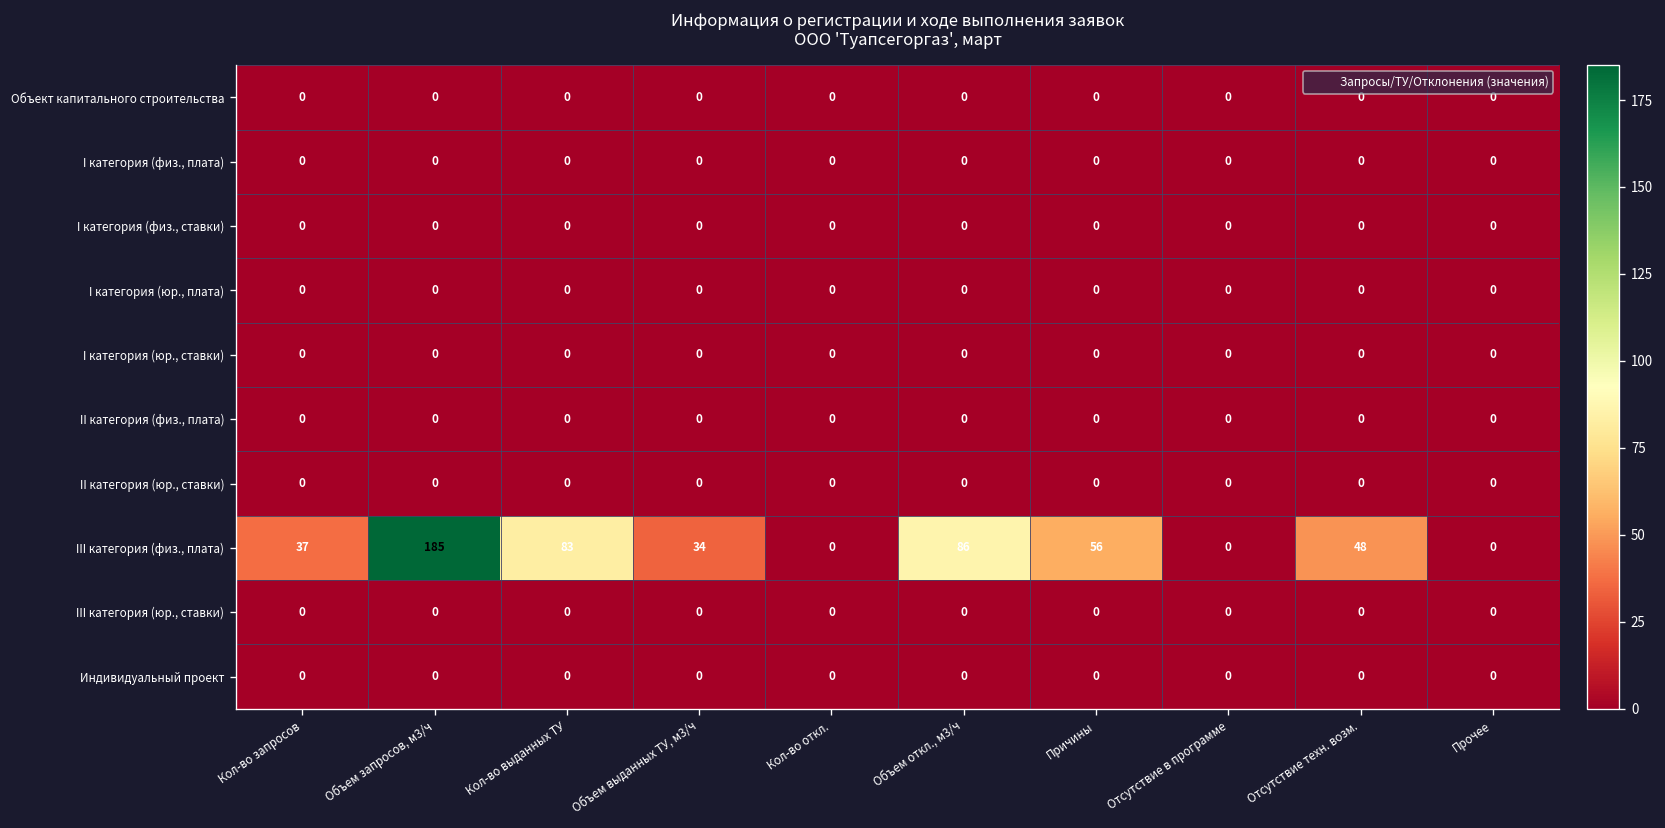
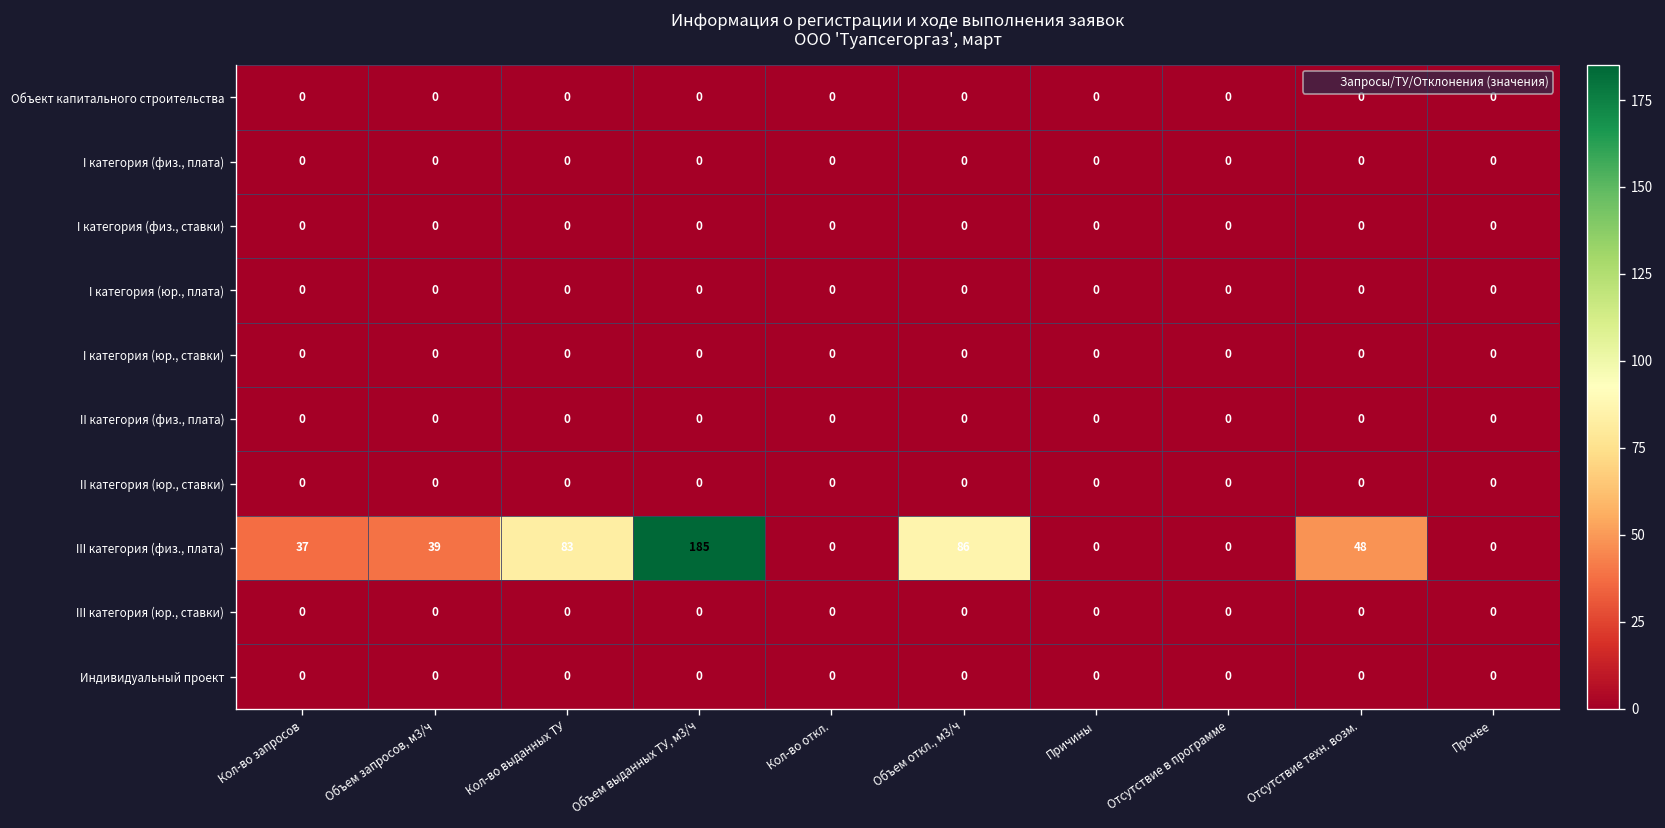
III категория (физ., плата), Объем запросов, м3/ч: 185 -> 39
III категория (физ., плата), Объем выданных ТУ, м3/ч: 34 -> 185
III категория (физ., плата), Причины: 56 -> 0
